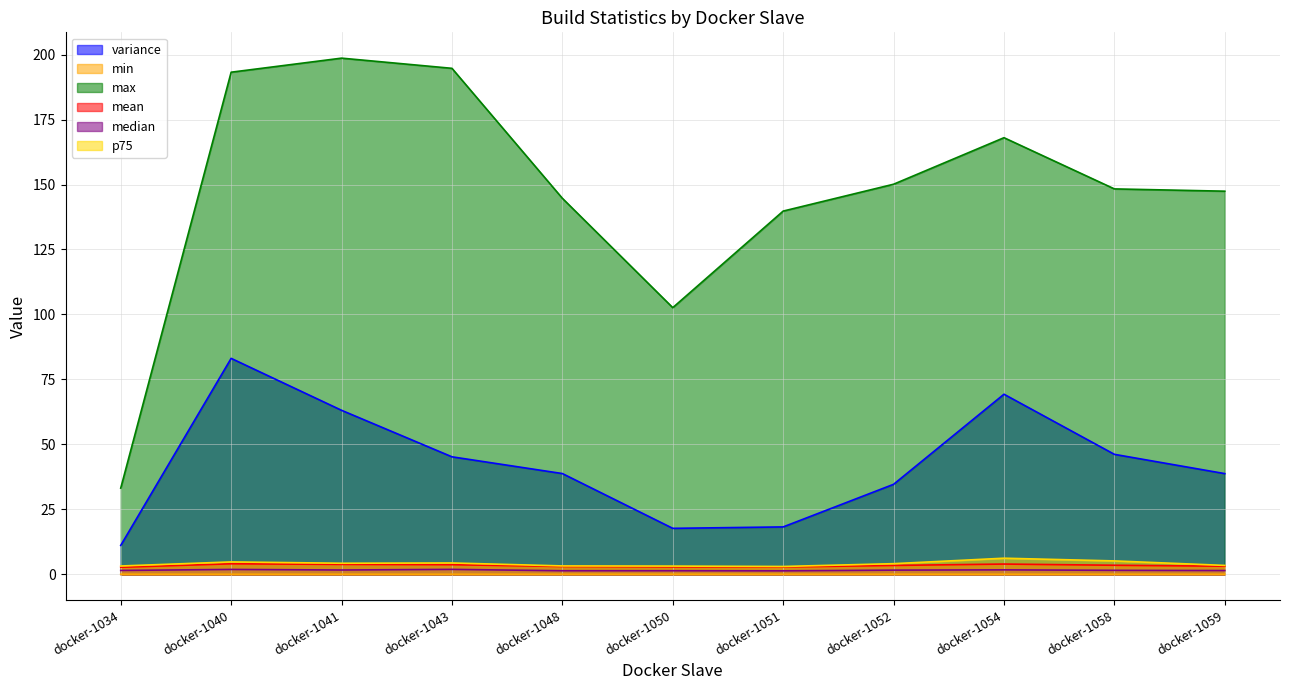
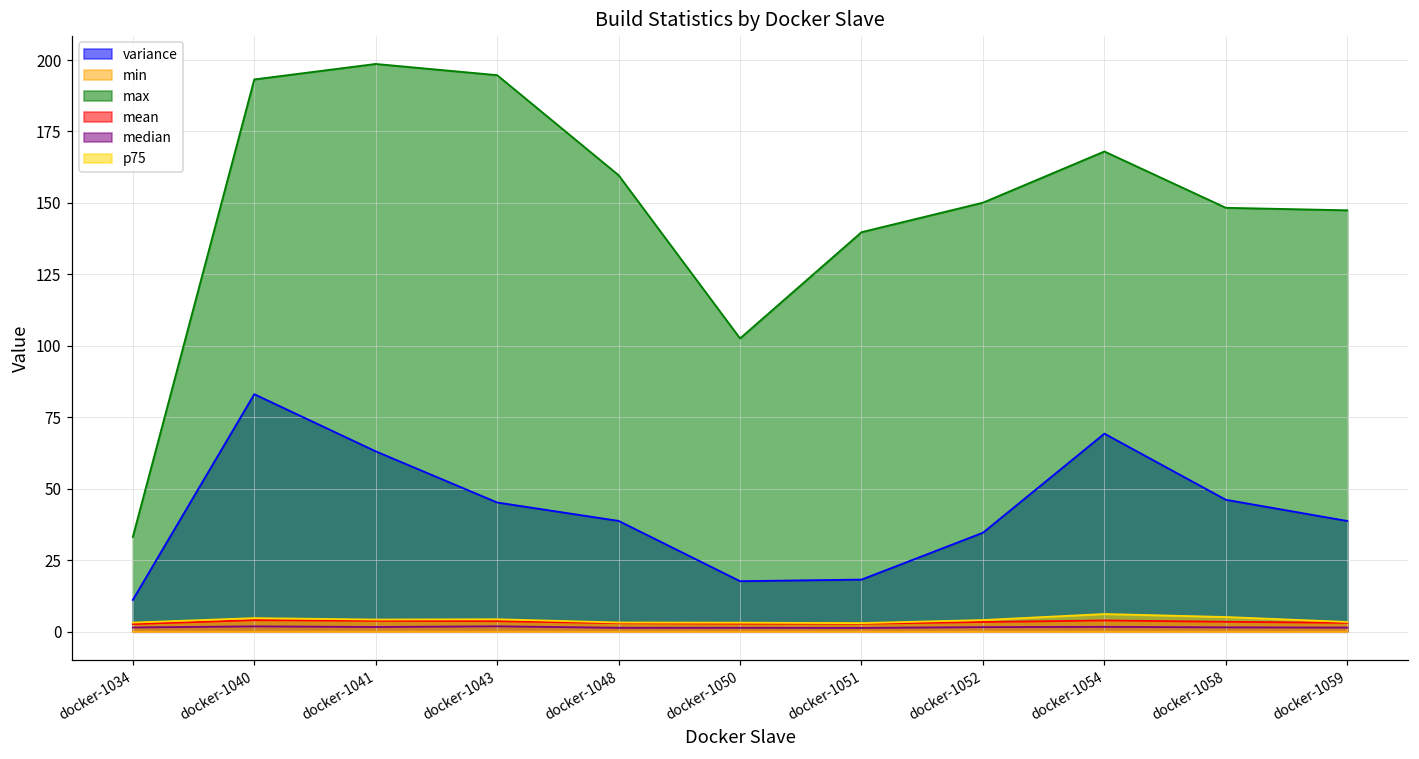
max, docker-1048: 145 -> 160
